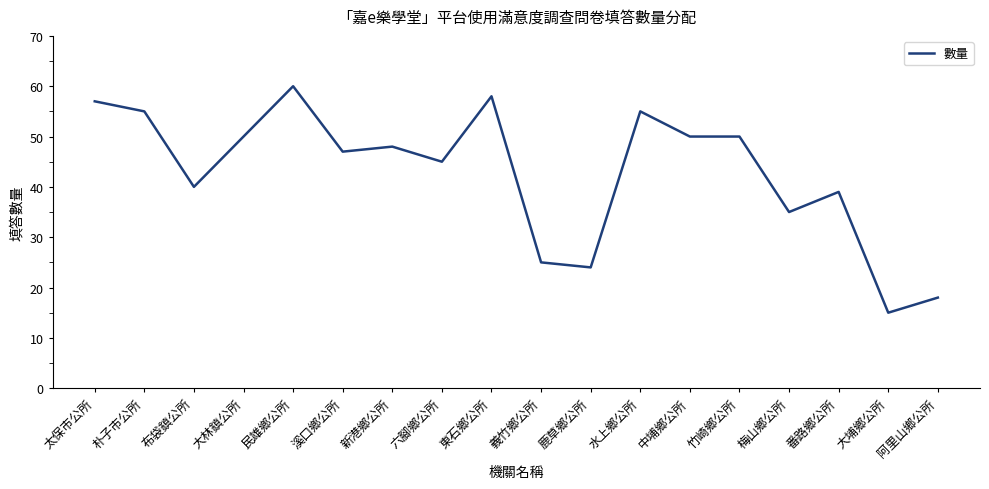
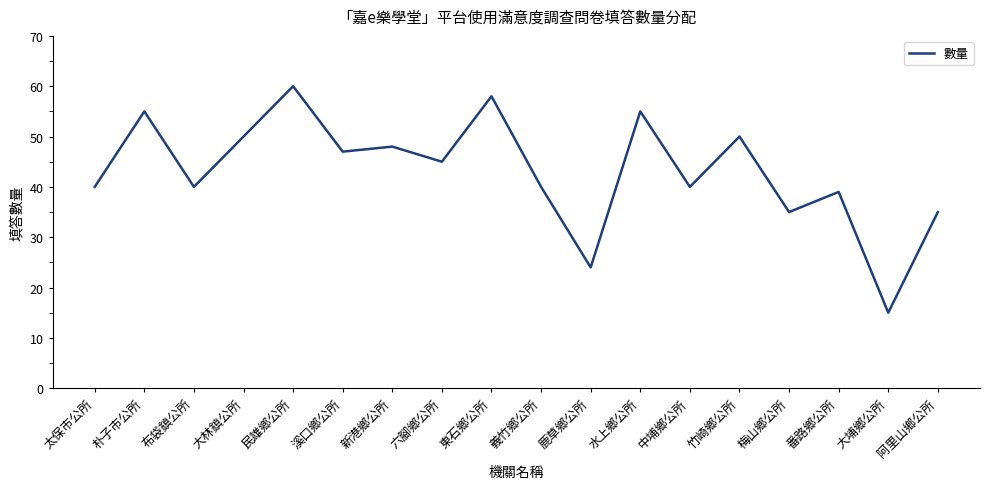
太保市公所: 57 -> 40
義竹鄉公所: 25 -> 40
中埔鄉公所: 50 -> 40
阿里山鄉公所: 18 -> 35
